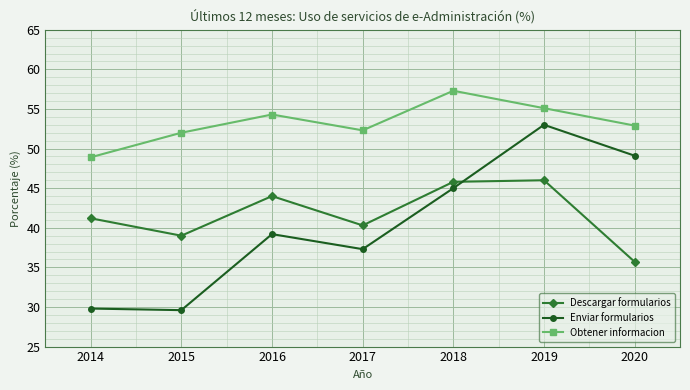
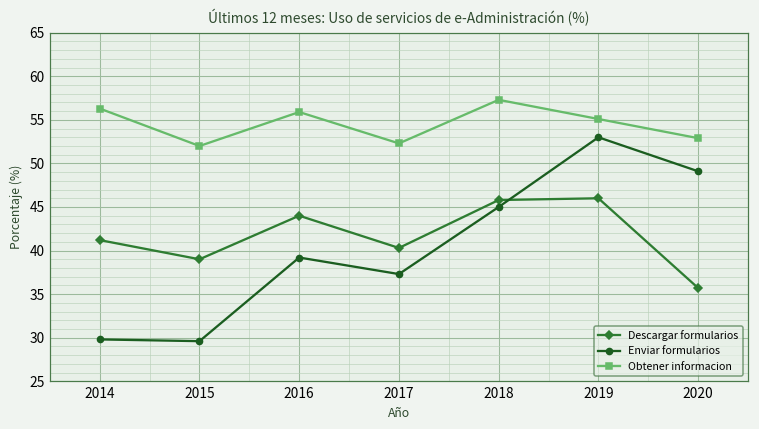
Obtener informacion, 2014: 49 -> 56
Obtener informacion, 2016: 54 -> 56
